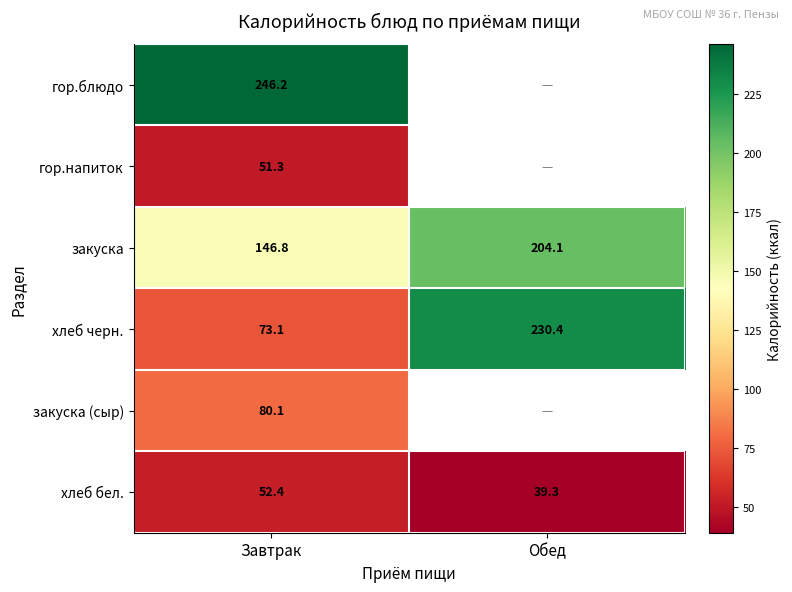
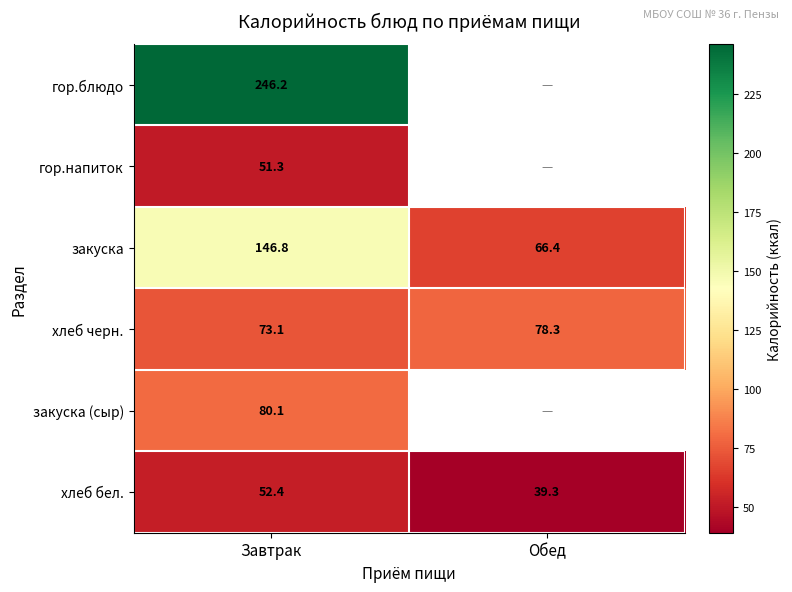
закуска, Обед: 204.1 -> 66.4
хлеб черн., Обед: 230.4 -> 78.3
